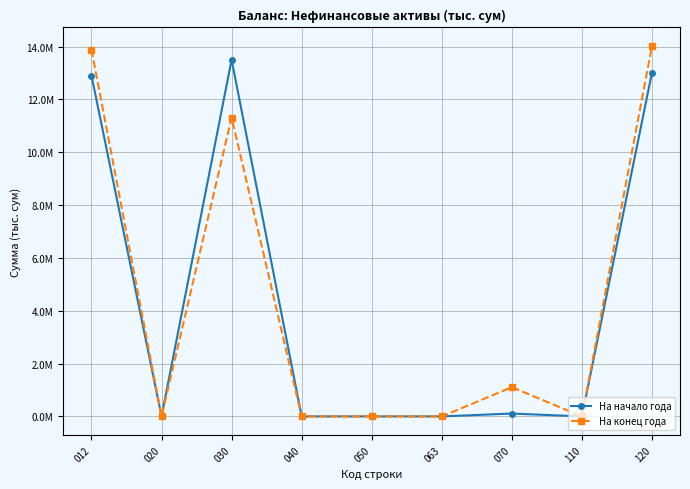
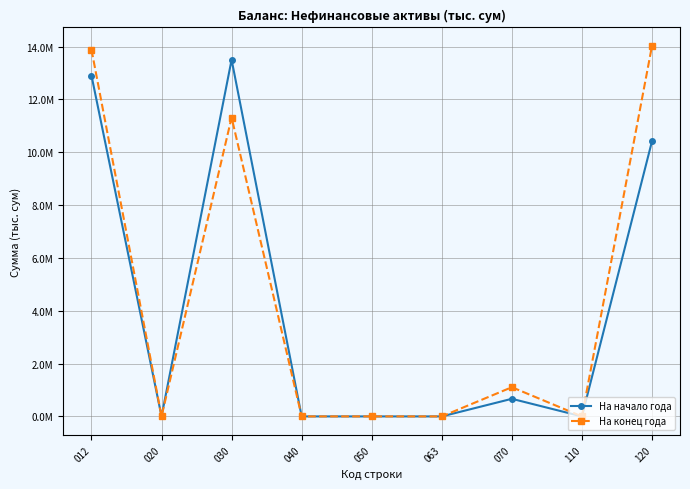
На начало года, 070: 100000 -> 700000
На начало года, 120: 13000000 -> 10400000
